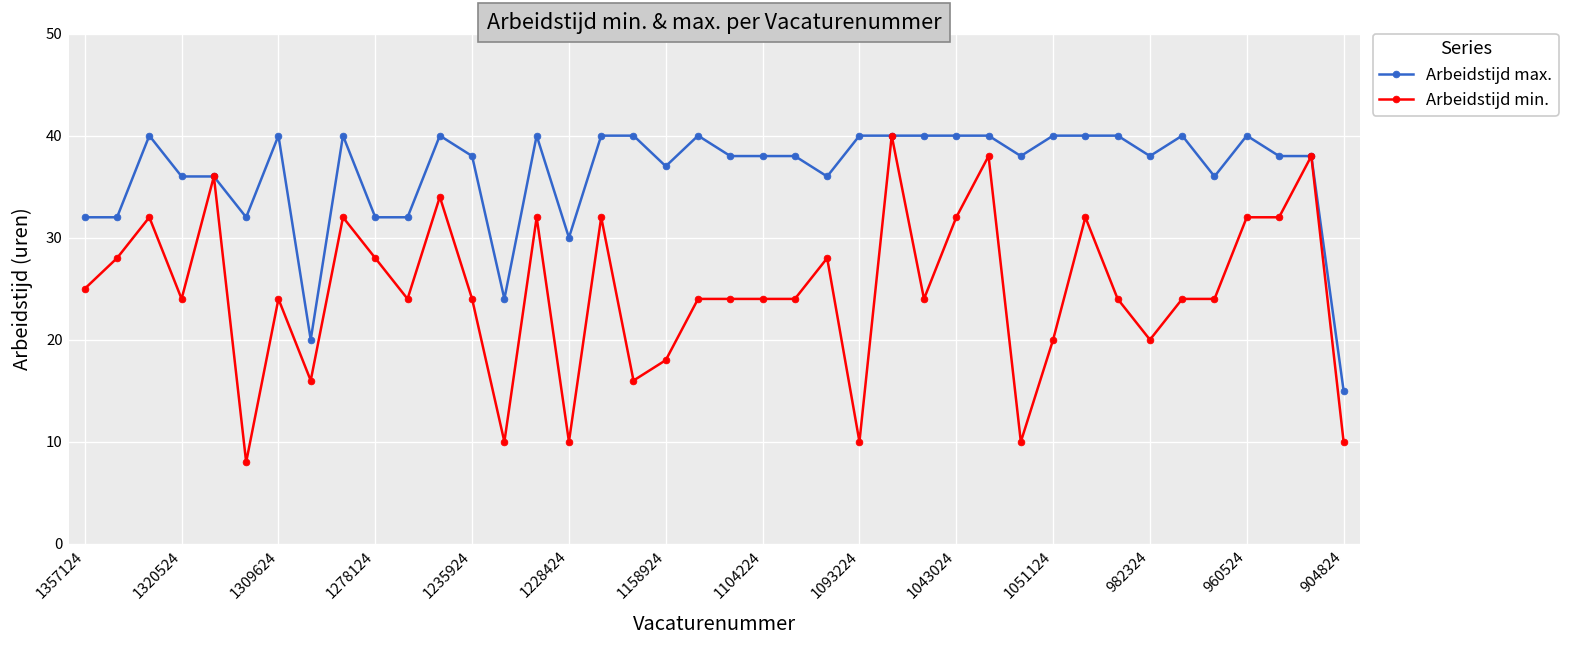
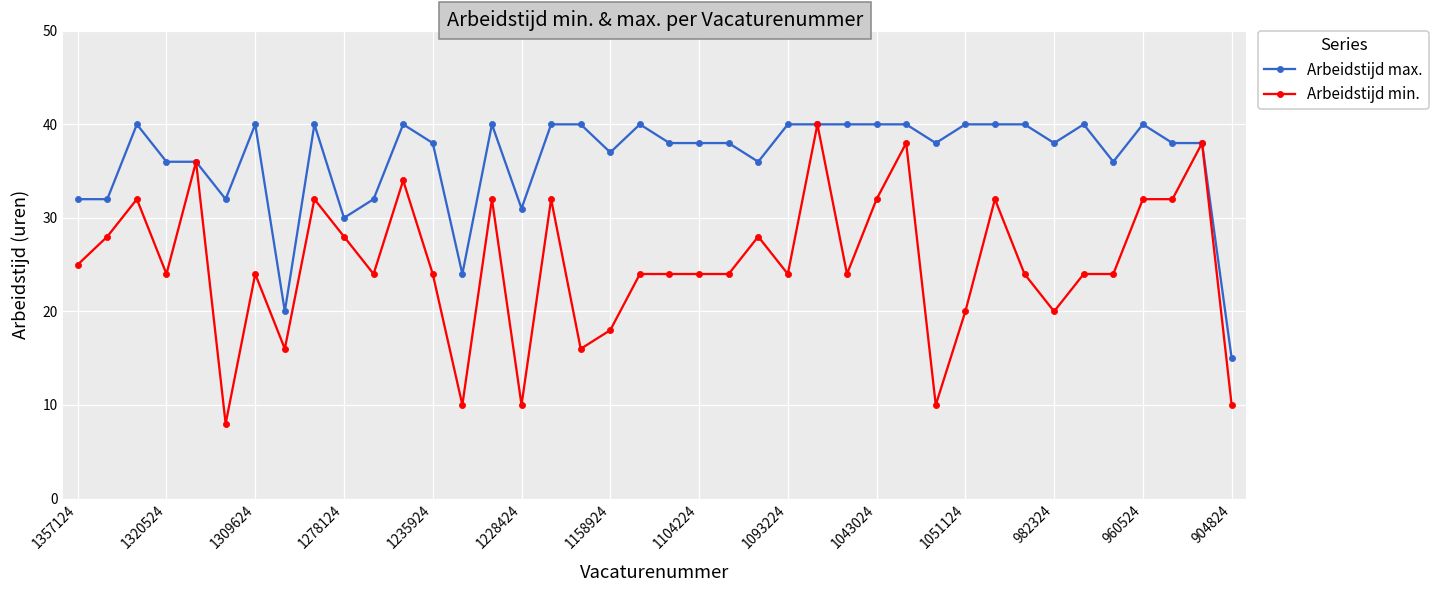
Arbeidstijd max., 1278124: 32 -> 30
Arbeidstijd max., 1228424: 30 -> 31
Arbeidstijd min., 1093224: 10 -> 24
